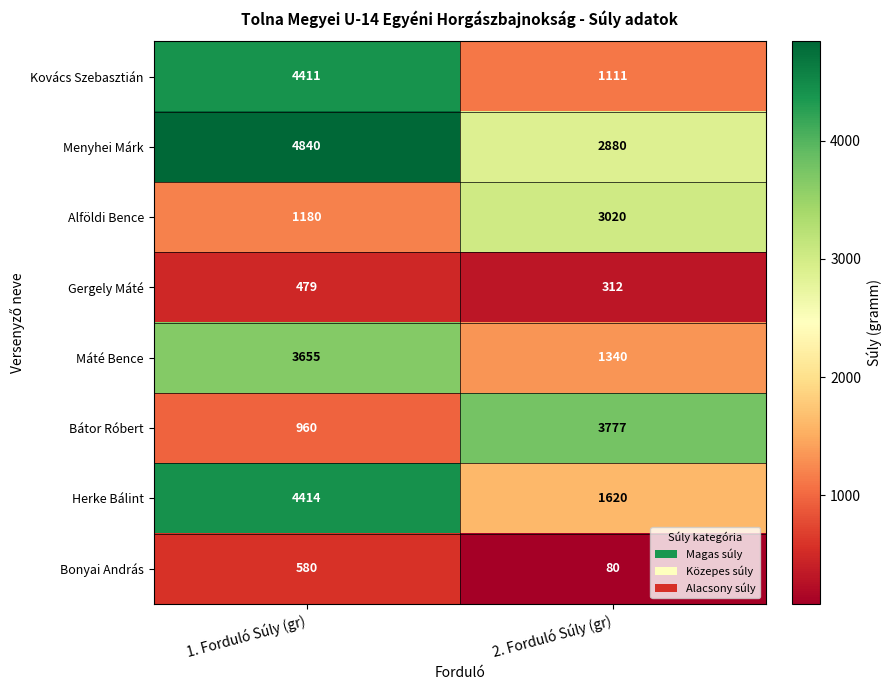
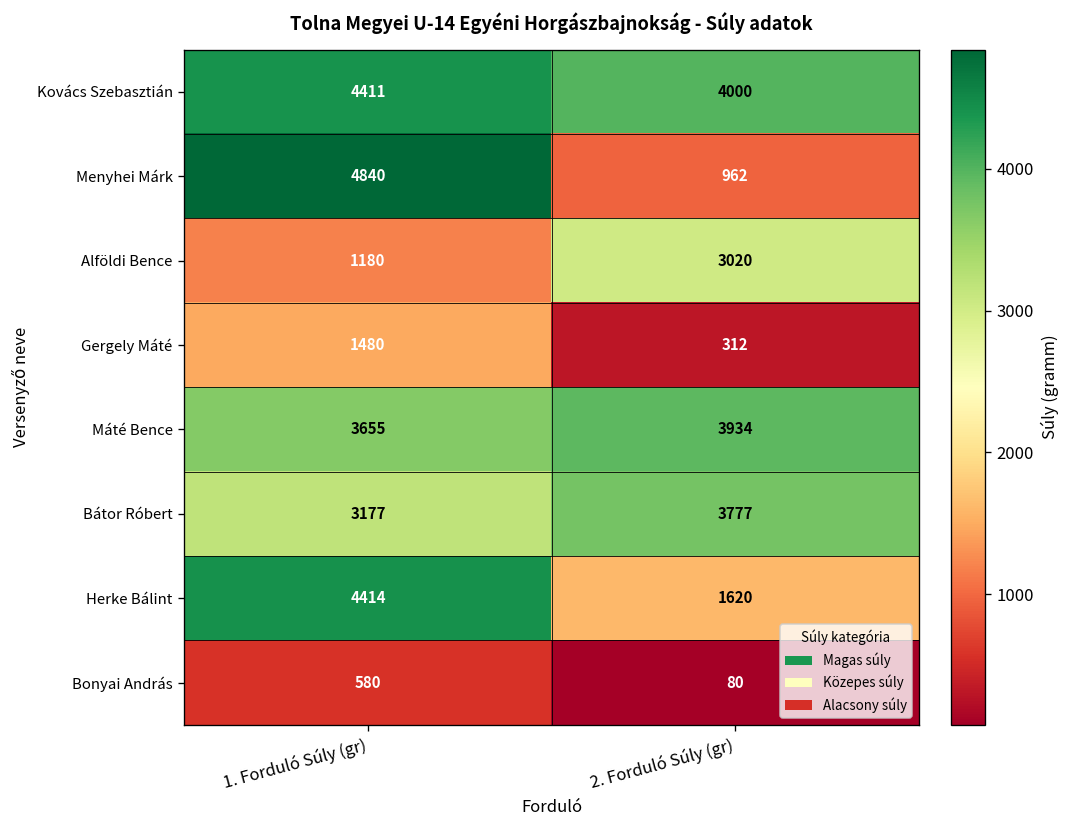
Kovács Szebasztián, 2. Forduló Súly (gr): 1111 -> 4000
Menyhei Márk, 2. Forduló Súly (gr): 2880 -> 962
Gergely Máté, 1. Forduló Súly (gr): 479 -> 1480
Máté Bence, 2. Forduló Súly (gr): 1340 -> 3934
Bátor Róbert, 1. Forduló Súly (gr): 960 -> 3177
